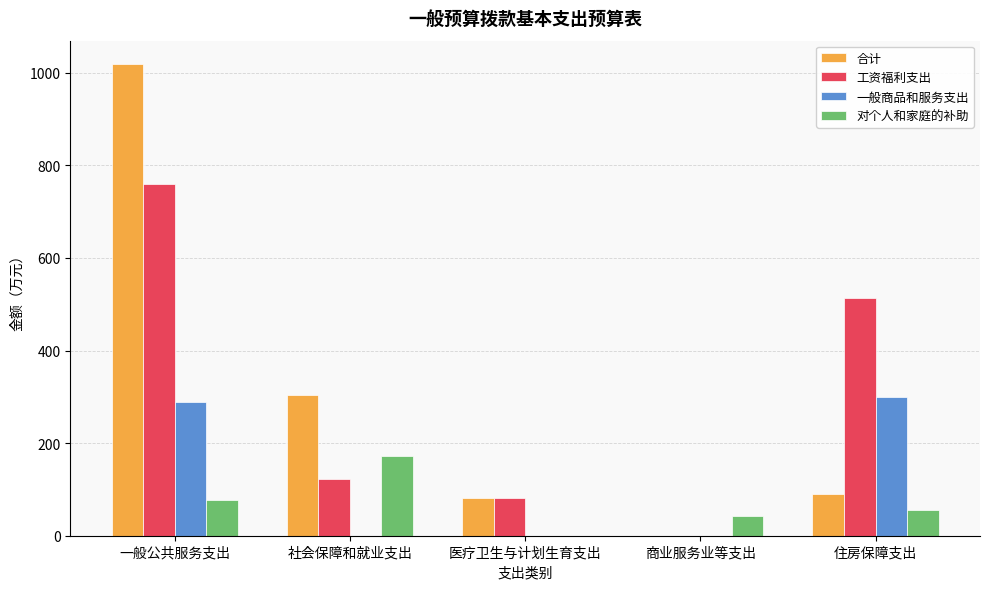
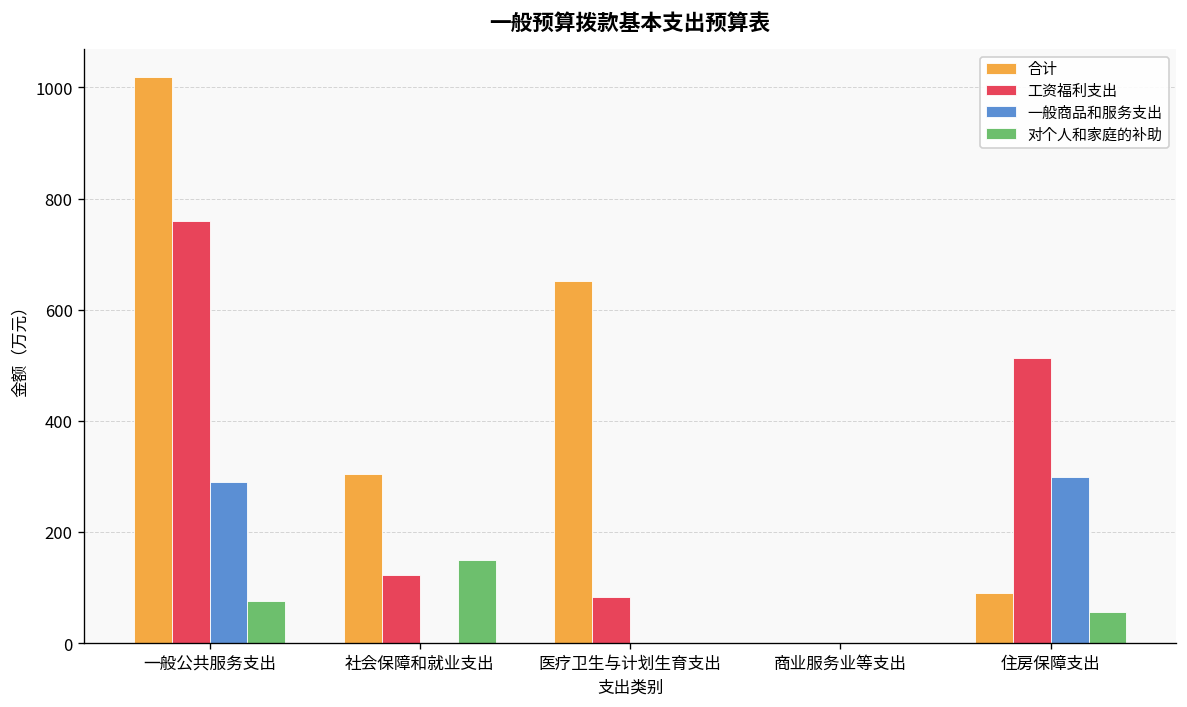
对个人和家庭的补助, 社会保障和就业支出: 170 -> 150
合计, 医疗卫生与计划生育支出: 80 -> 650
对个人和家庭的补助, 商业服务业等支出: 40 -> 0
